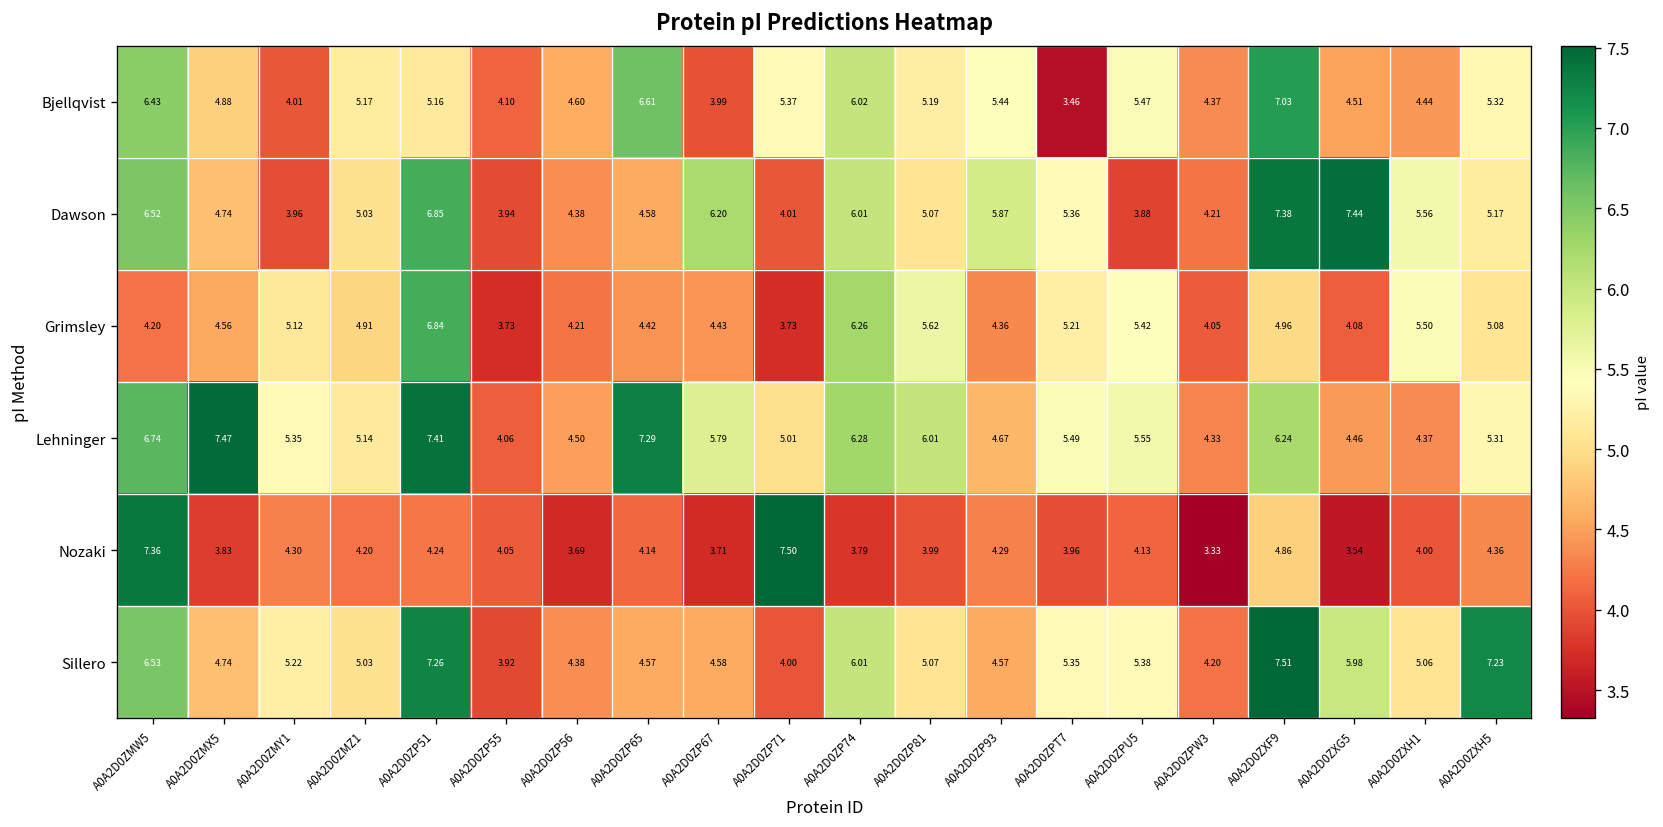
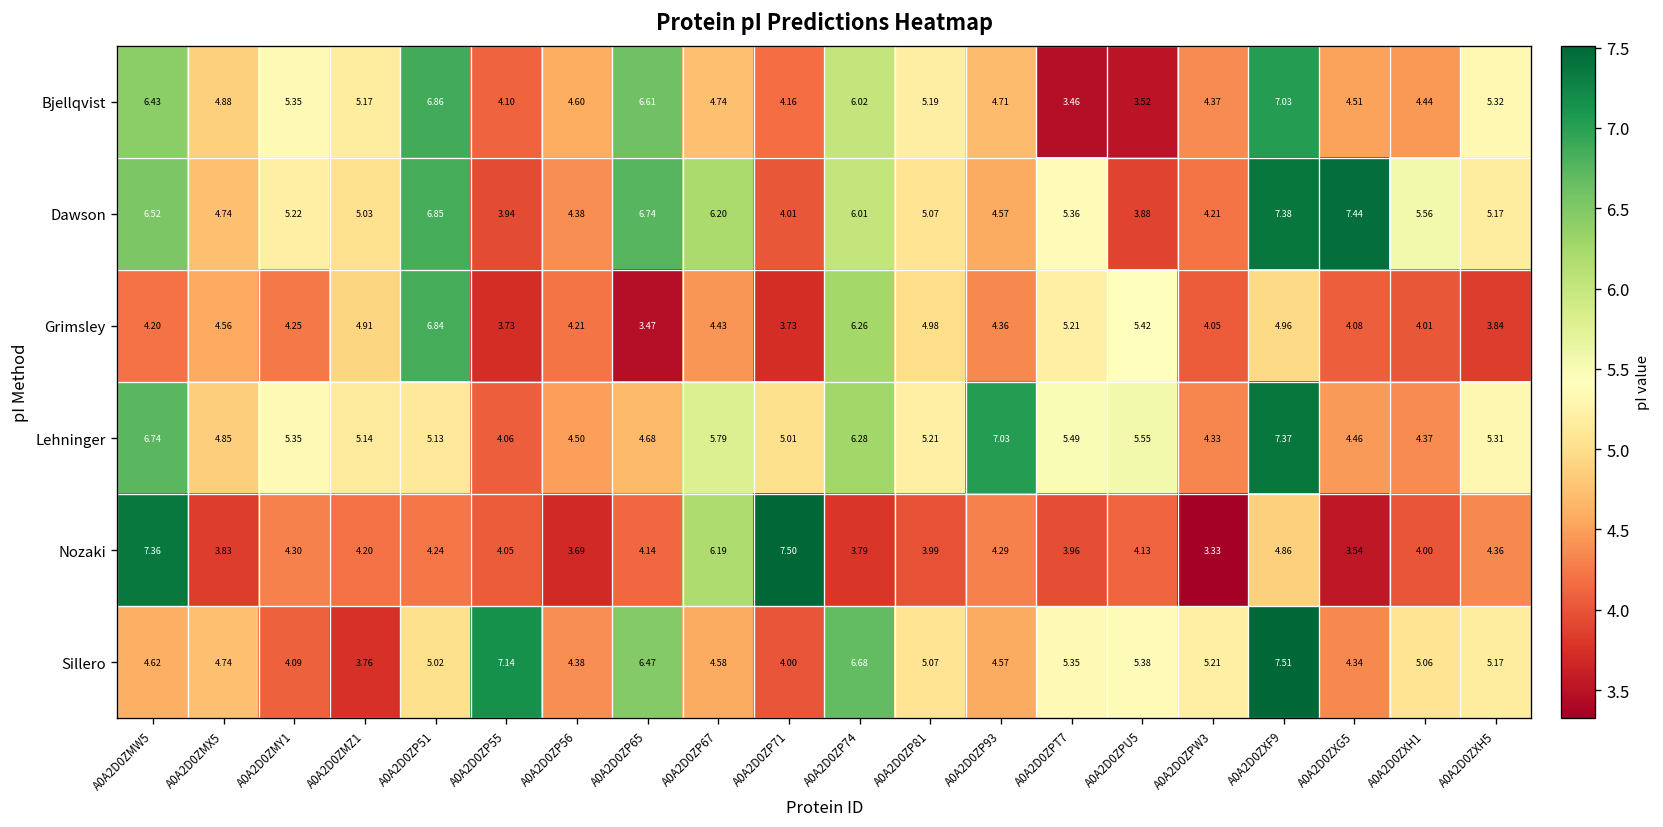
Bjellqvist, A0A2D0ZMY1: 4.01 -> 5.35
Bjellqvist, A0A2D0ZP51: 5.16 -> 6.86
Bjellqvist, A0A2D0ZP67: 3.99 -> 4.74
Bjellqvist, A0A2D0ZP71: 5.37 -> 4.16
Bjellqvist, A0A2D0ZP93: 5.44 -> 4.71
Bjellqvist, A0A2D0ZPU5: 5.47 -> 3.52
Dawson, A0A2D0ZMY1: 3.96 -> 5.22
Dawson, A0A2D0ZP65: 4.58 -> 6.74
Dawson, A0A2D0ZP93: 5.87 -> 4.57
Grimsley, A0A2D0ZMY1: 5.12 -> 4.25
Grimsley, A0A2D0ZP65: 4.42 -> 3.47
Grimsley, A0A2D0ZP81: 5.62 -> 4.98
Grimsley, A0A2D0ZXH1: 5.50 -> 4.01
Grimsley, A0A2D0ZXH5: 5.08 -> 3.84
Lehninger, A0A2D0ZMX5: 7.47 -> 4.85
Lehninger, A0A2D0ZP51: 7.41 -> 5.13
Lehninger, A0A2D0ZP65: 7.29 -> 4.68
Lehninger, A0A2D0ZP81: 6.01 -> 5.21
Lehninger, A0A2D0ZP93: 4.67 -> 7.03
Lehninger, A0A2D0ZXF9: 6.24 -> 7.37
Nozaki, A0A2D0ZP67: 3.71 -> 6.19
Sillero, A0A2D0ZMW5: 6.53 -> 4.62
Sillero, A0A2D0ZMY1: 5.22 -> 4.09
Sillero, A0A2D0ZMZ1: 5.03 -> 3.76
Sillero, A0A2D0ZP51: 7.26 -> 5.02
Sillero, A0A2D0ZP55: 3.92 -> 7.14
Sillero, A0A2D0ZP65: 4.57 -> 6.47
Sillero, A0A2D0ZP74: 6.01 -> 6.68
Sillero, A0A2D0ZPW3: 4.20 -> 5.21
Sillero, A0A2D0ZXG5: 5.98 -> 4.34
Sillero, A0A2D0ZXH5: 7.23 -> 5.17
